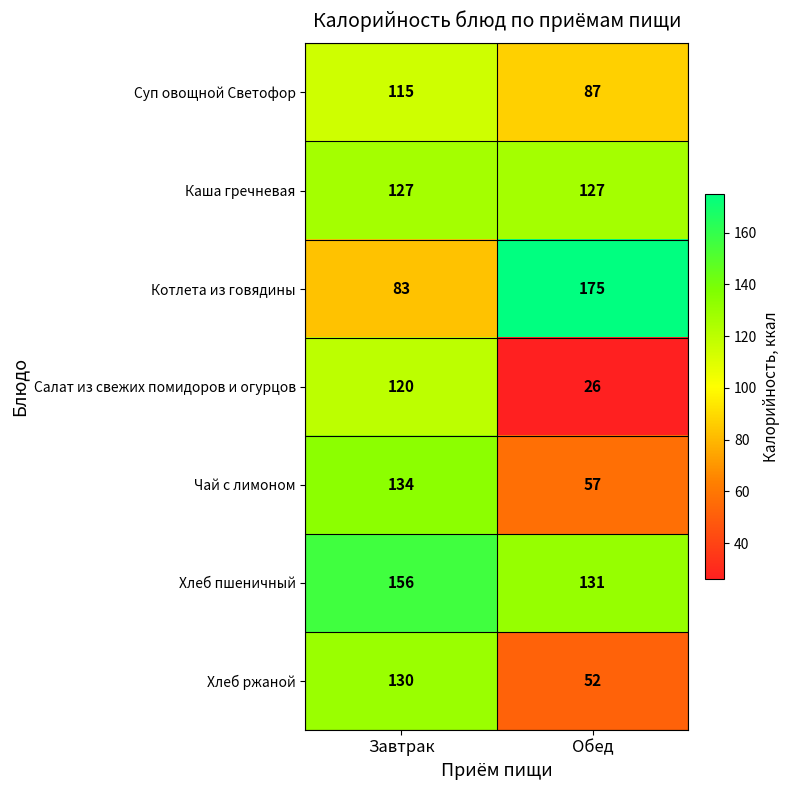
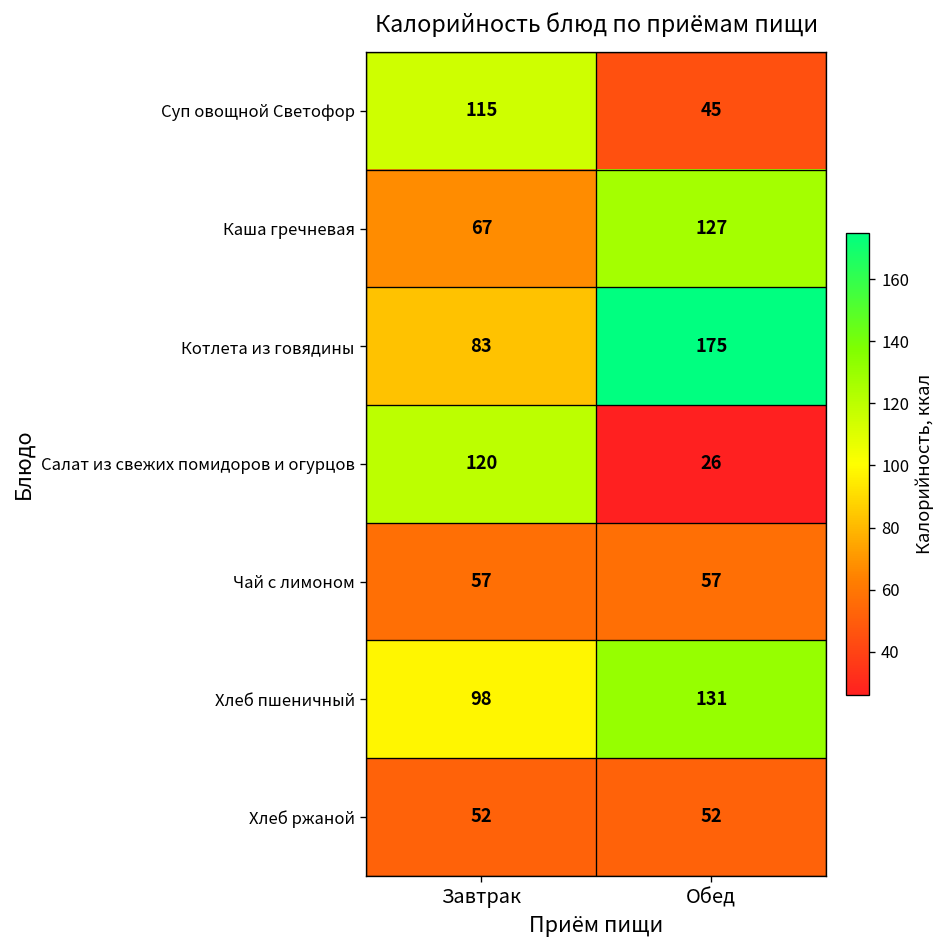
Суп овощной Светофор, Обед: 87 -> 45
Каша гречневая, Завтрак: 127 -> 67
Чай с лимоном, Завтрак: 134 -> 57
Хлеб пшеничный, Завтрак: 156 -> 98
Хлеб ржаной, Завтрак: 130 -> 52
